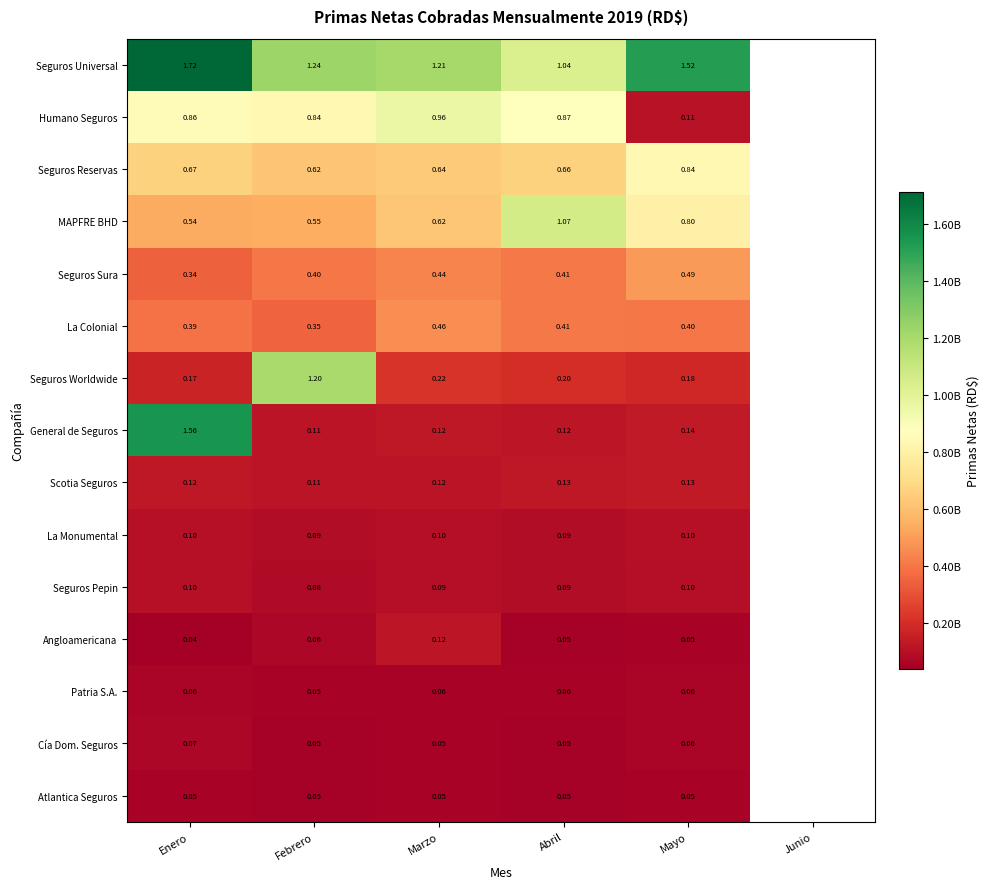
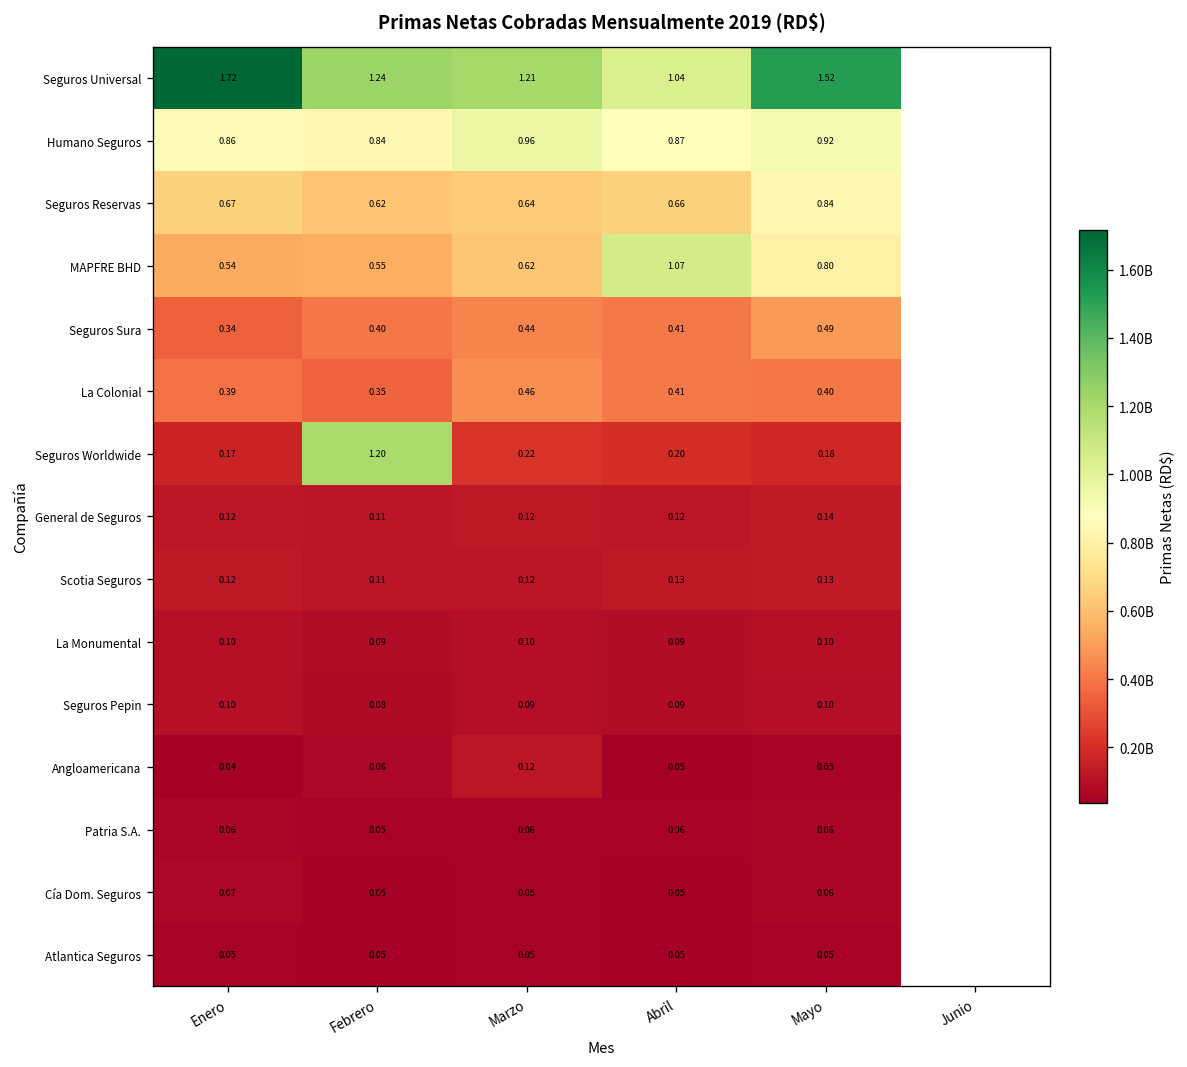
Humano Seguros, Mayo: 0.11 -> 0.92
General de Seguros, Enero: 1.56 -> 0.12
